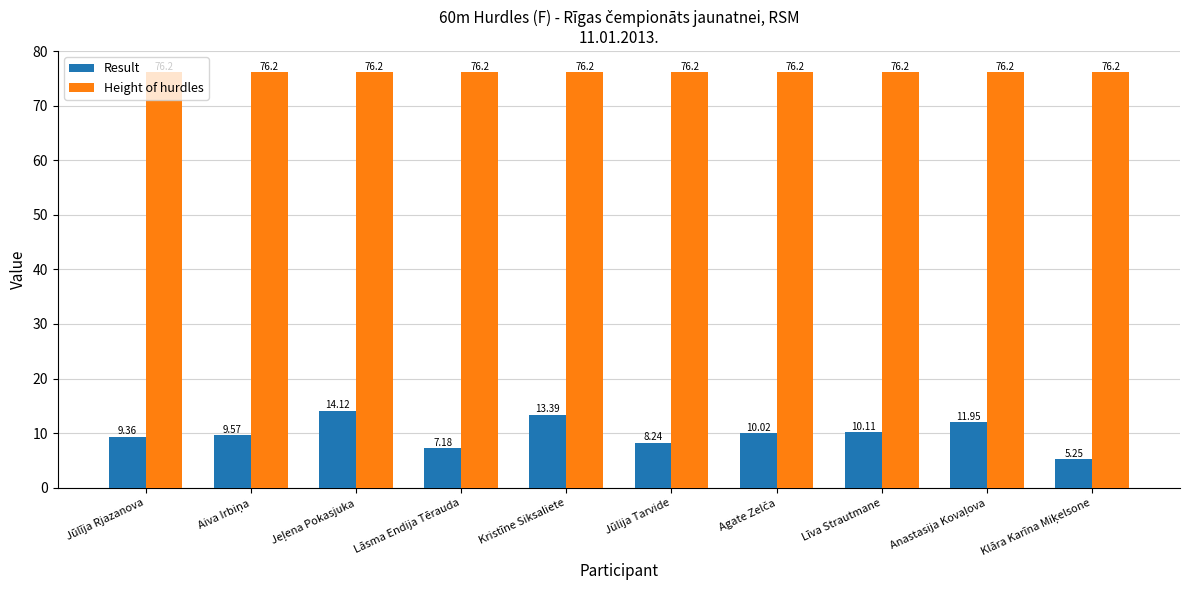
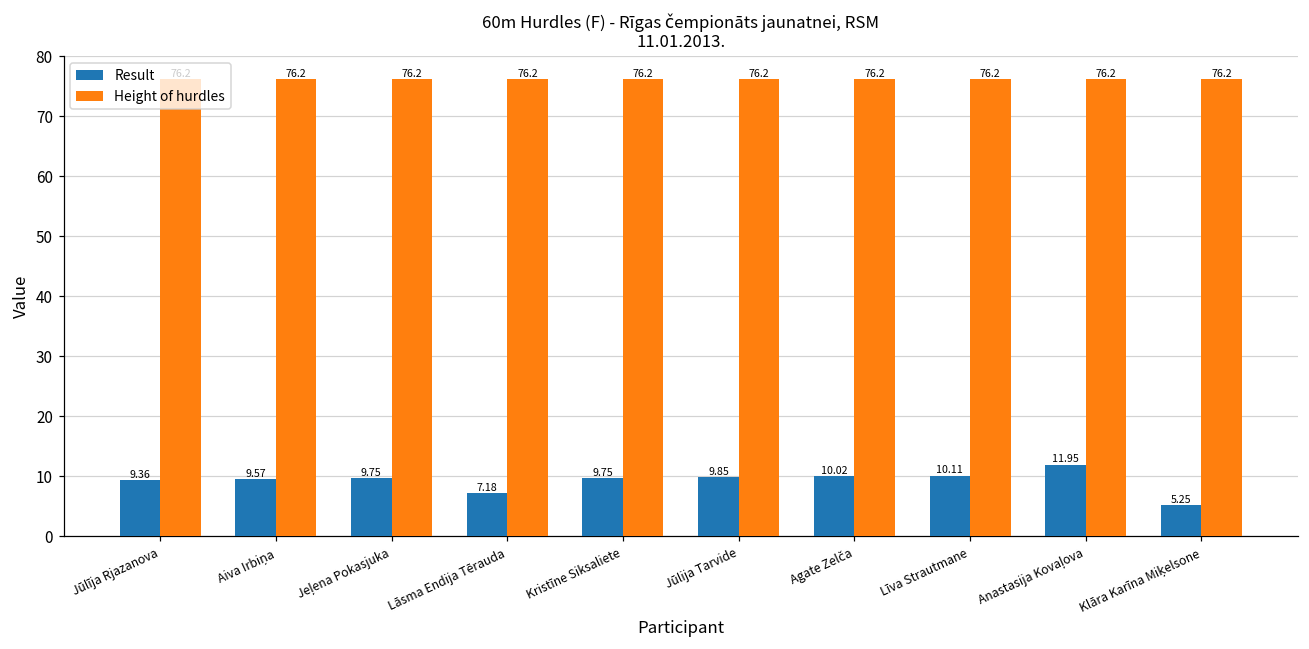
Result, Jeļena Pokasjuka: 14.12 -> 9.75
Result, Kristīne Siksaliete: 13.39 -> 9.75
Result, Jūlija Tarvide: 8.24 -> 9.85
